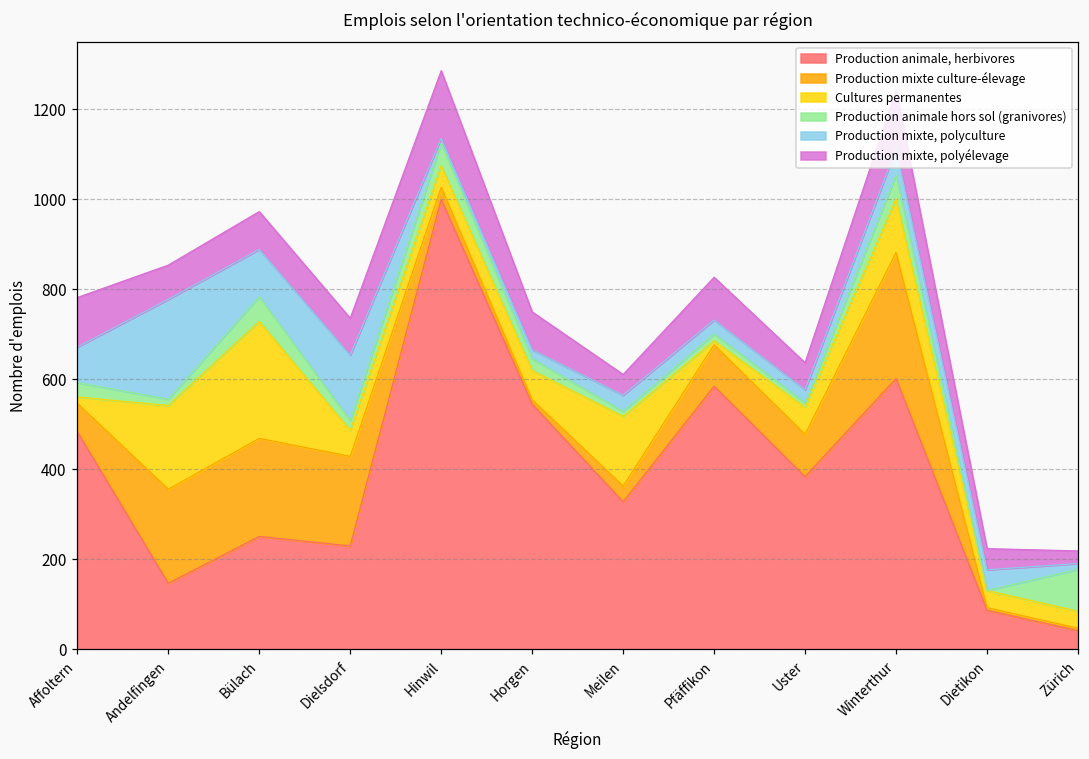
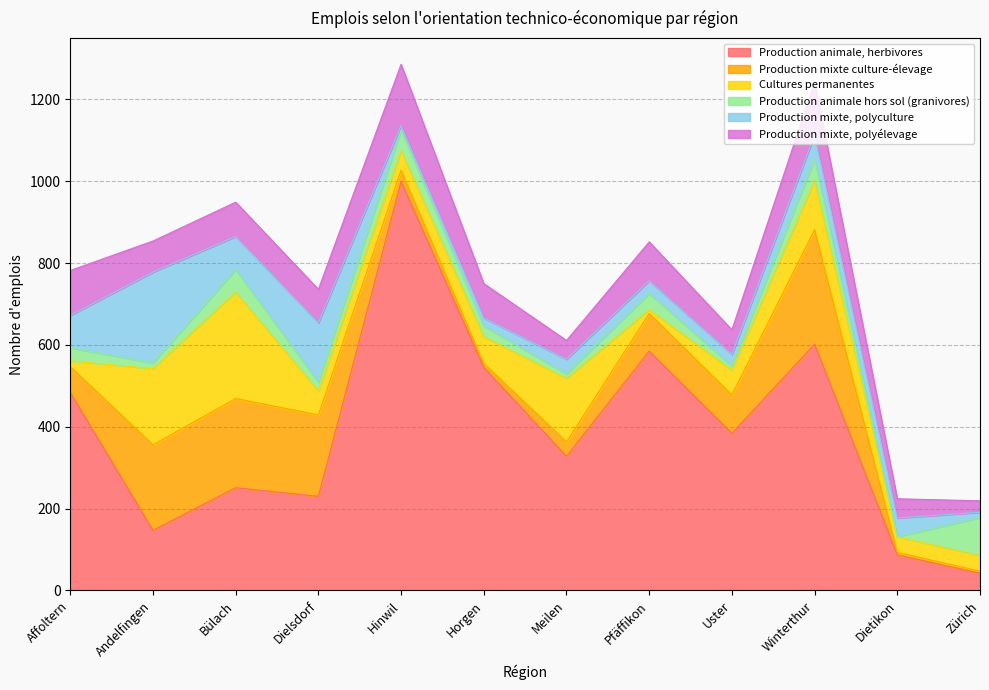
Production mixte, polyculture, Bülach: 110 -> 80
Production animale hors sol (granivores), Pfäffikon: 20 -> 40
